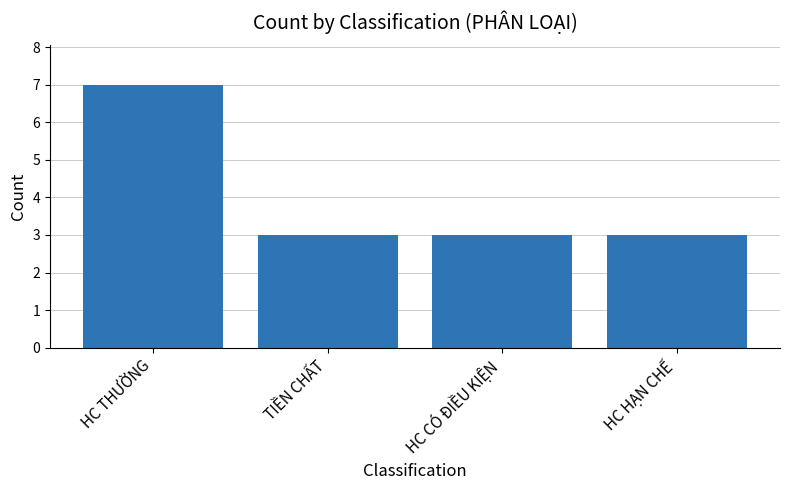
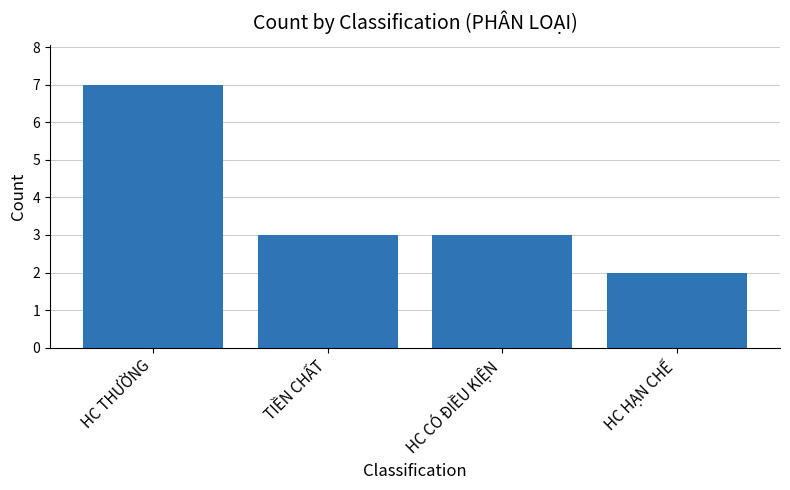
HC HẠN CHẾ: 3 -> 2
